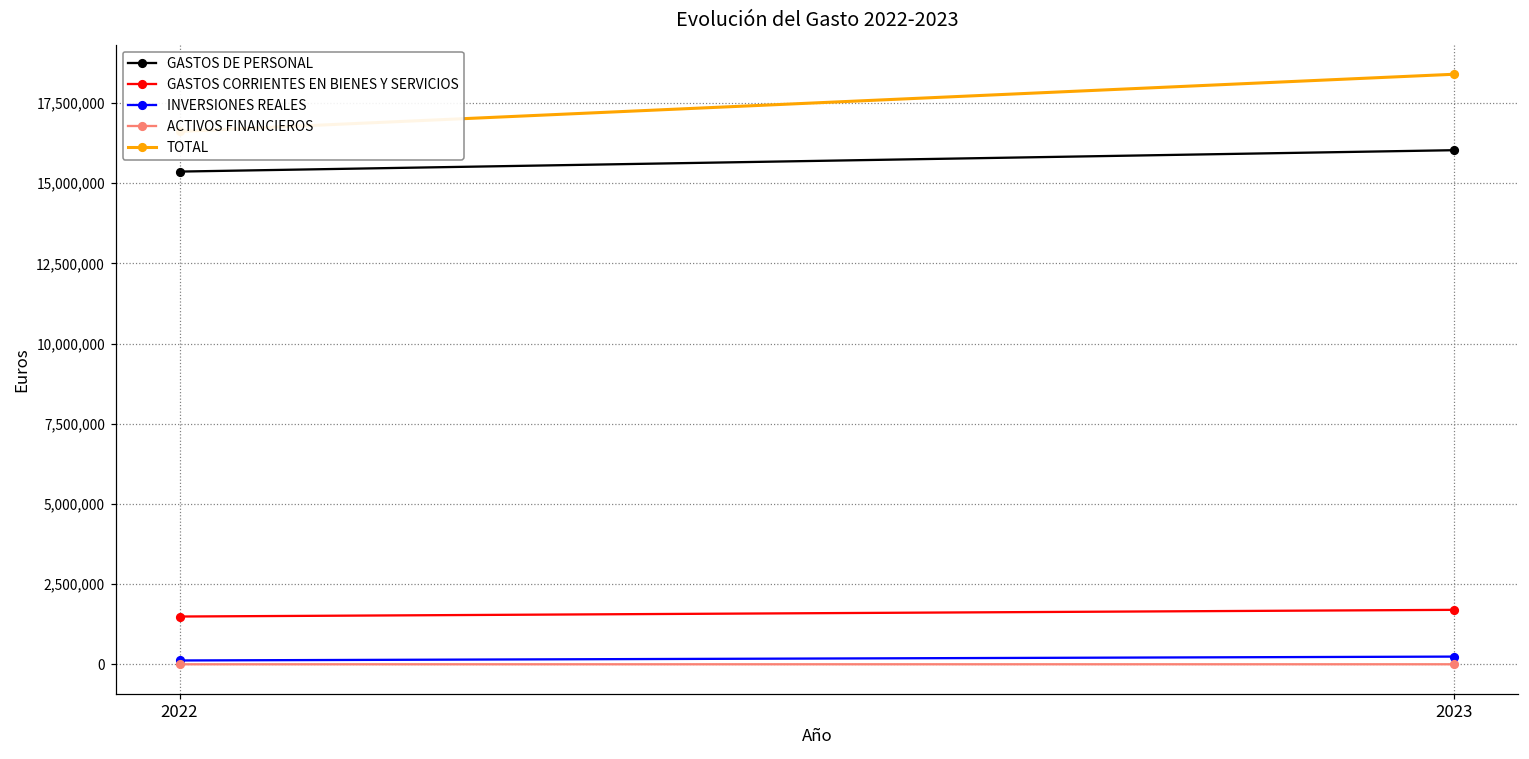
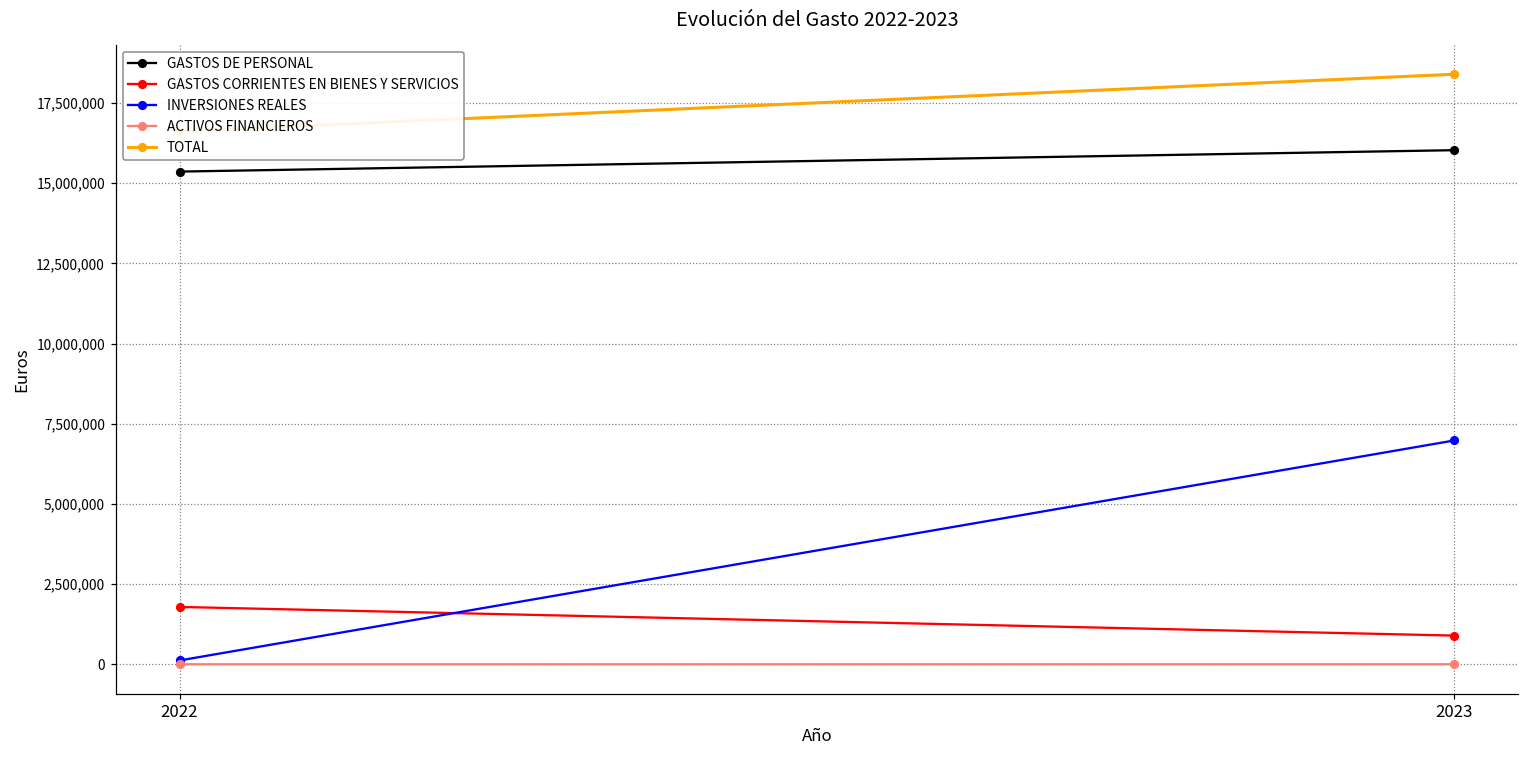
GASTOS CORRIENTES EN BIENES Y SERVICIOS, 2022: 1,500,000 -> 1,800,000
GASTOS CORRIENTES EN BIENES Y SERVICIOS, 2023: 1,700,000 -> 900,000
INVERSIONES REALES, 2023: 200,000 -> 7,000,000
